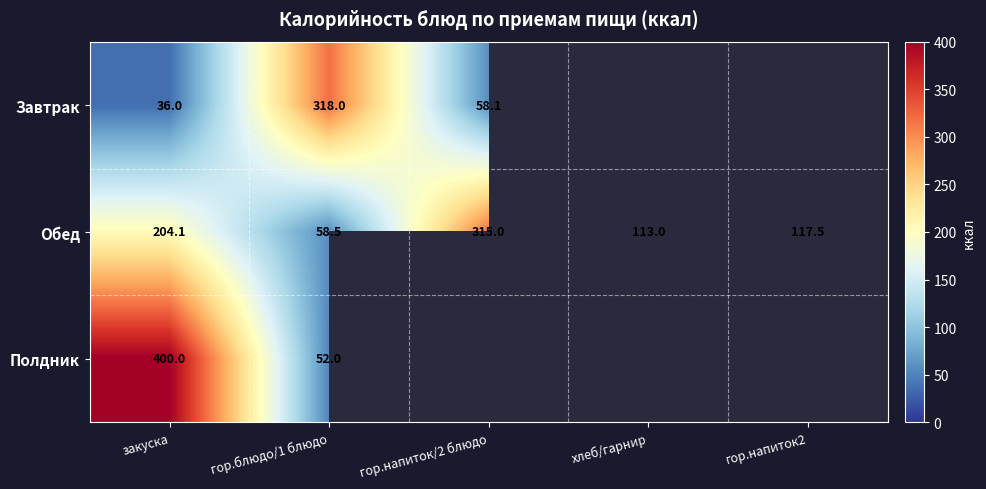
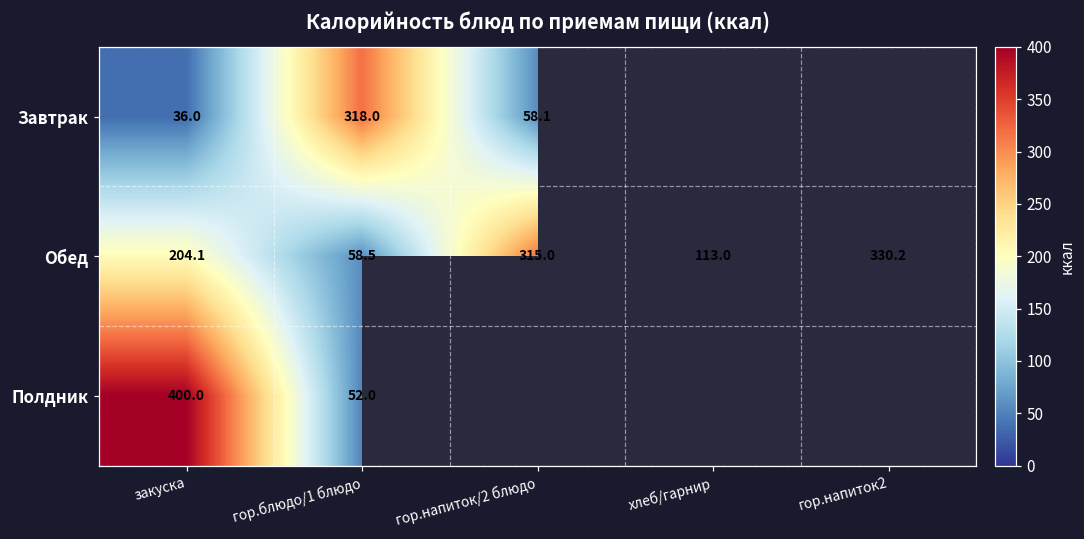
Обед, гор.напиток2: 117.5 -> 330.2
